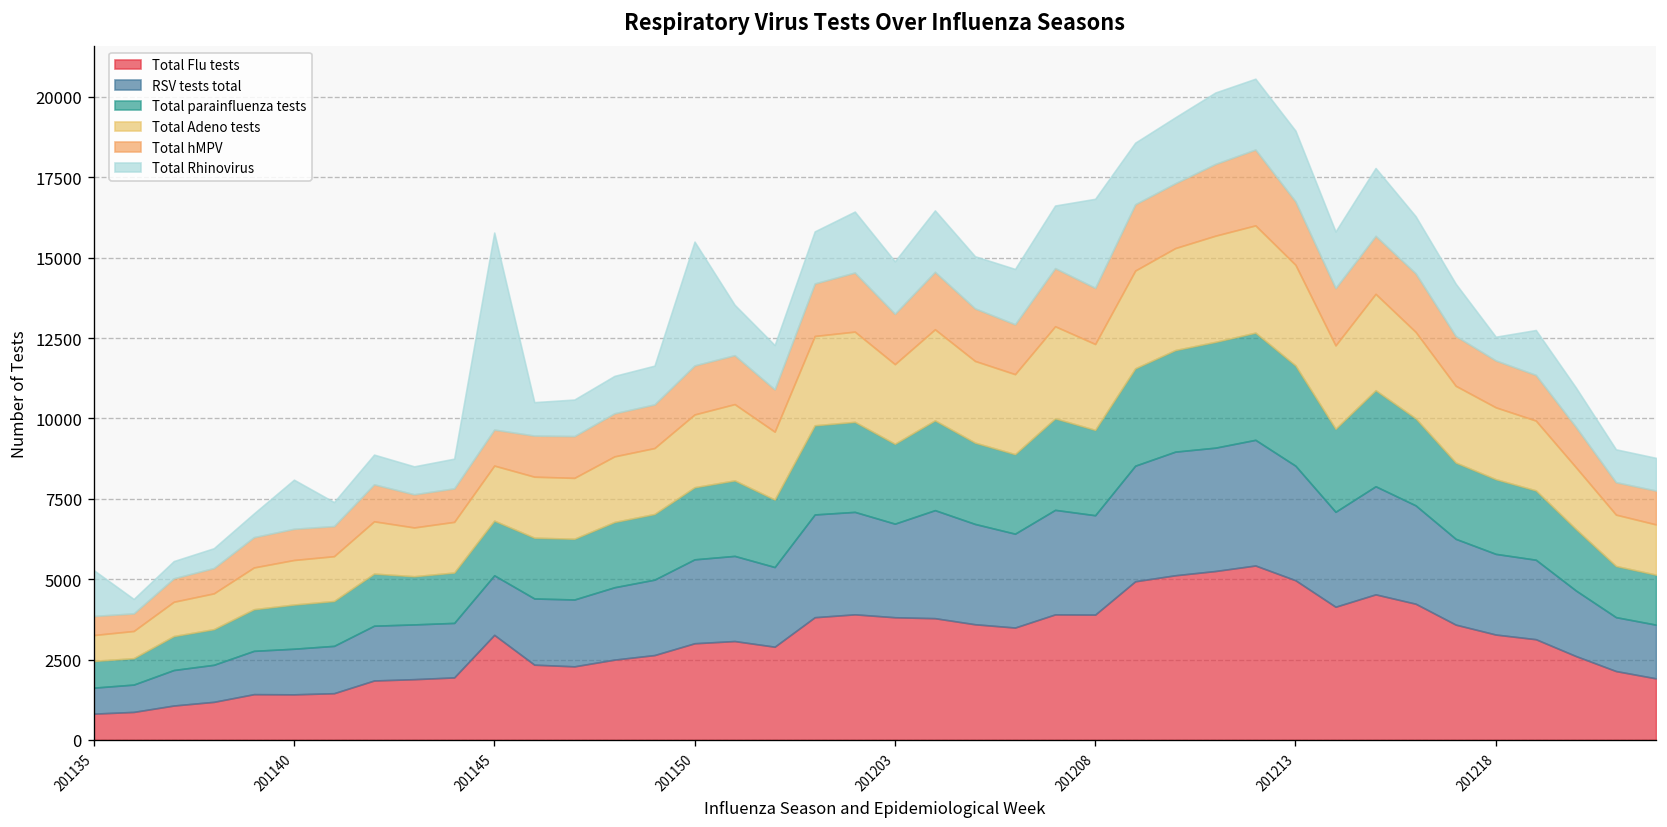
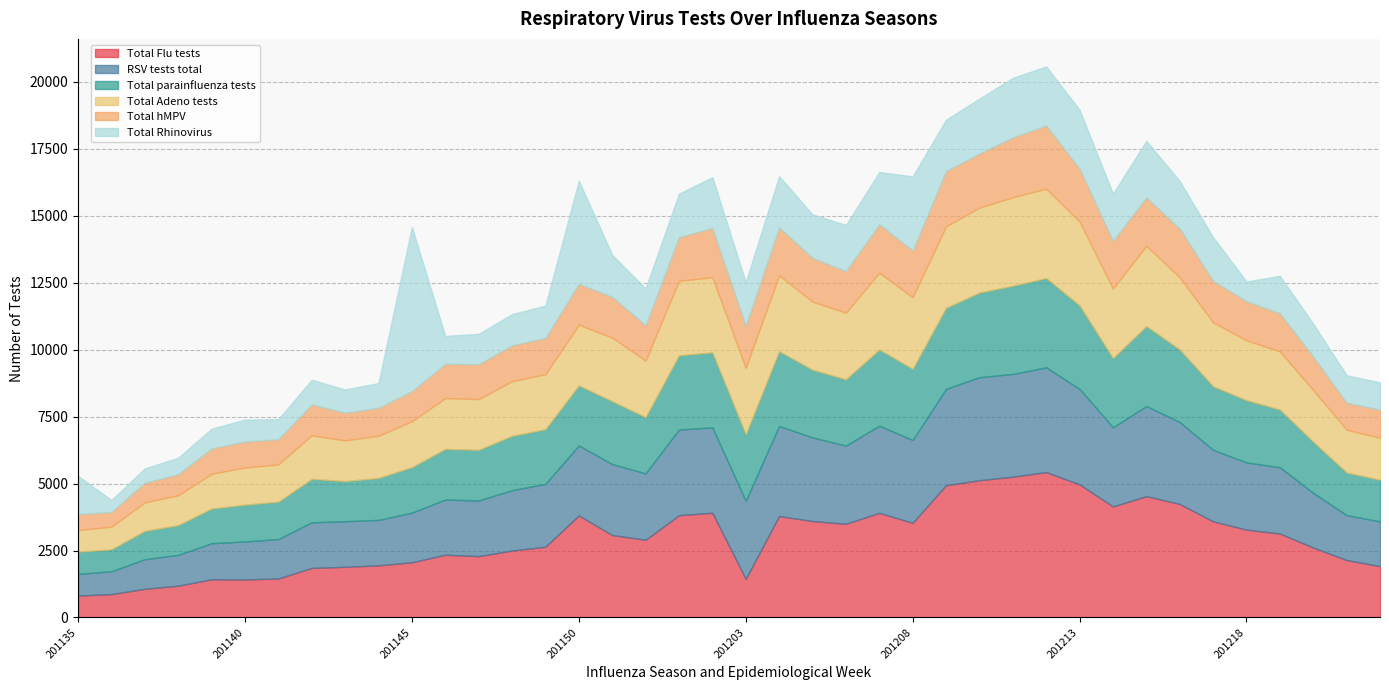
Total Rhinovirus, 201140: 1500 -> 800
Total Flu tests, 201145: 3300 -> 2100
Total Flu tests, 201150: 3000 -> 3800
Total Flu tests, 201203: 3800 -> 1400
Total Flu tests, 201208: 3900 -> 3500
